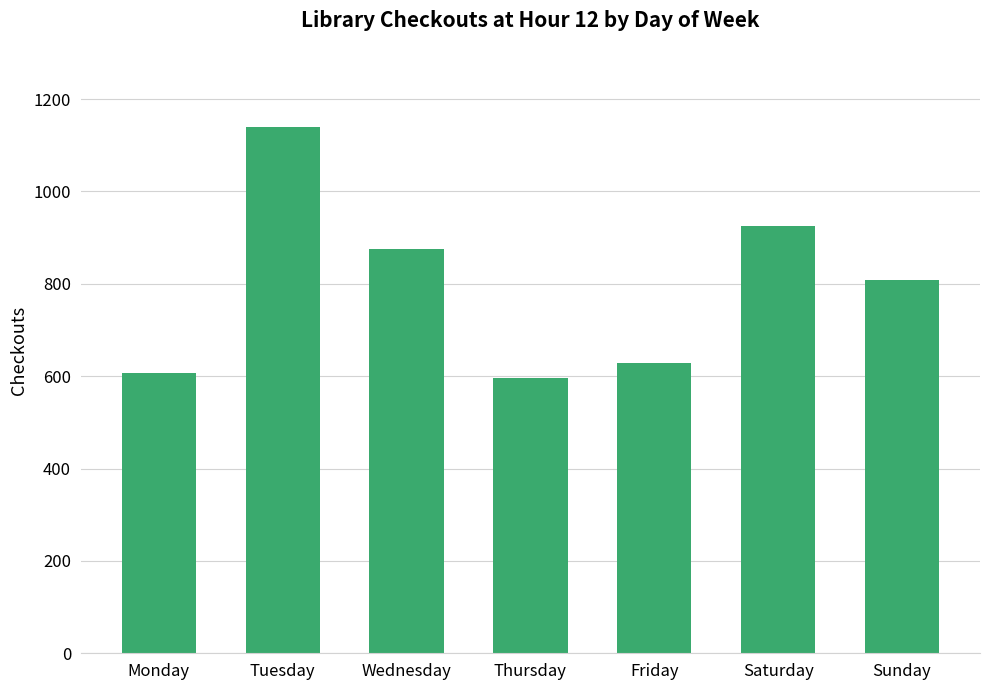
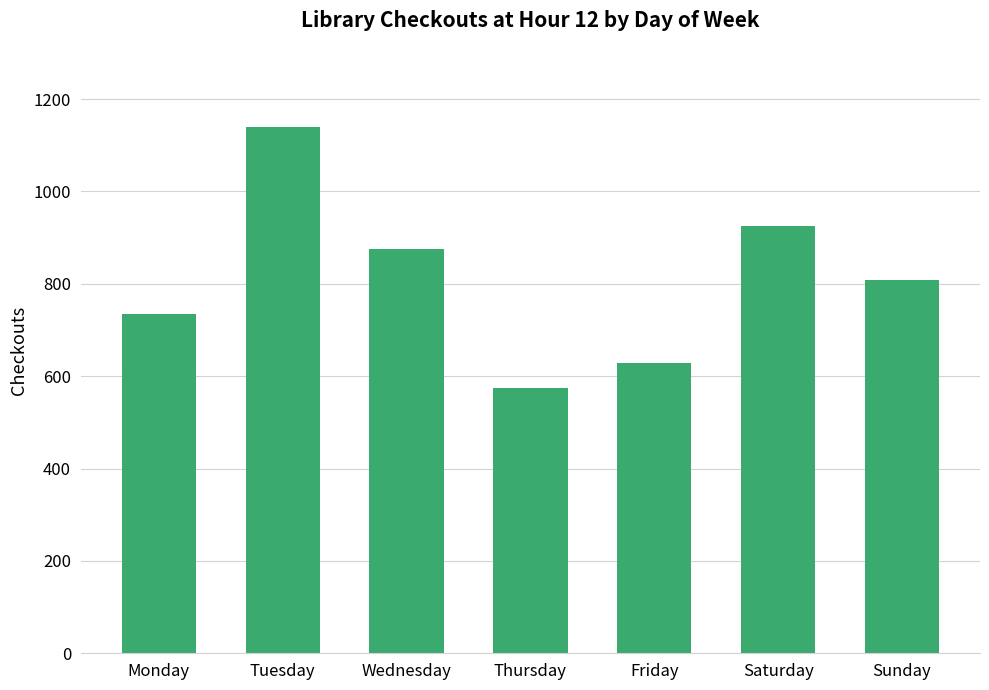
Monday: 610 -> 740
Thursday: 600 -> 570
